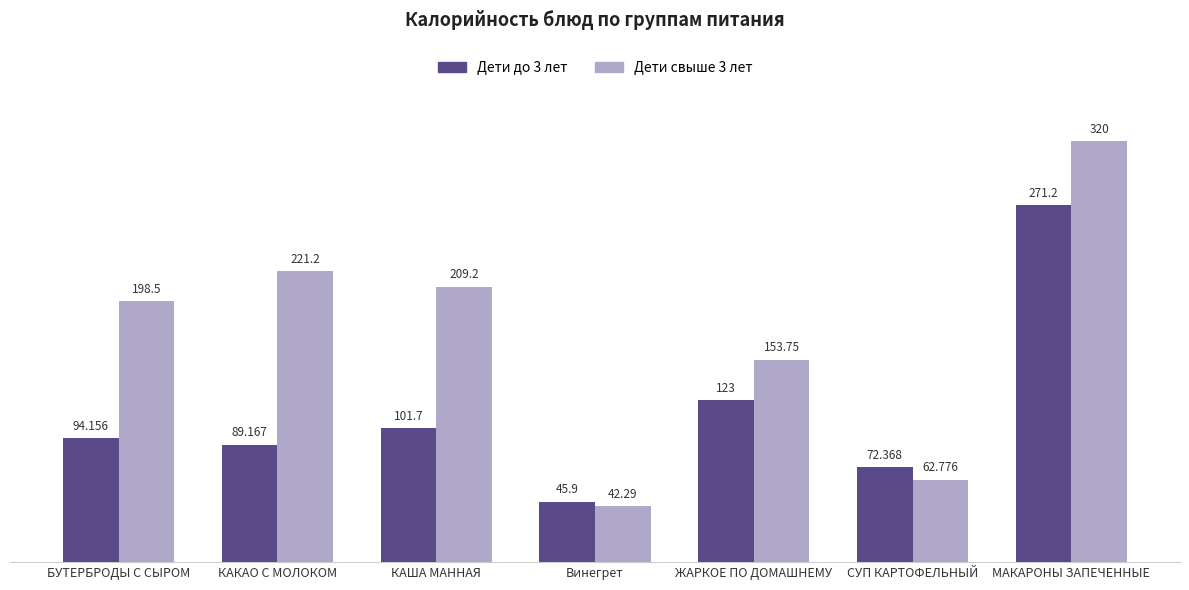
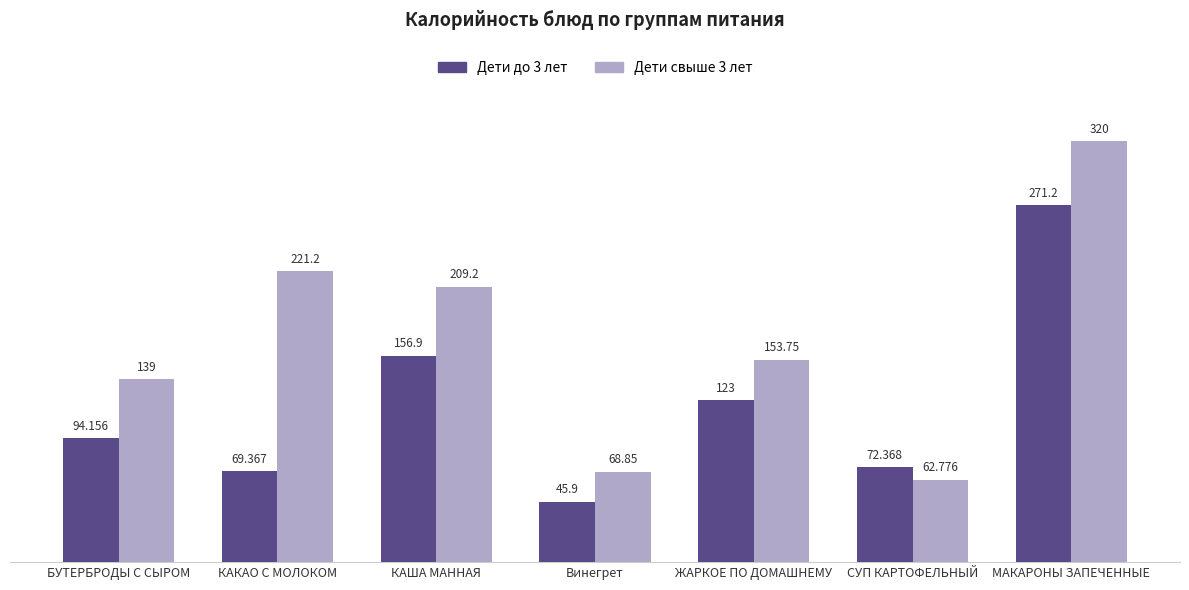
Дети свыше 3 лет, БУТЕРБРОДЫ С СЫРОМ: 198.5 -> 139
Дети до 3 лет, КАКАО С МОЛОКОМ: 89.167 -> 69.367
Дети до 3 лет, КАША МАННАЯ: 101.7 -> 156.9
Дети свыше 3 лет, Винегрет: 42.29 -> 68.85
